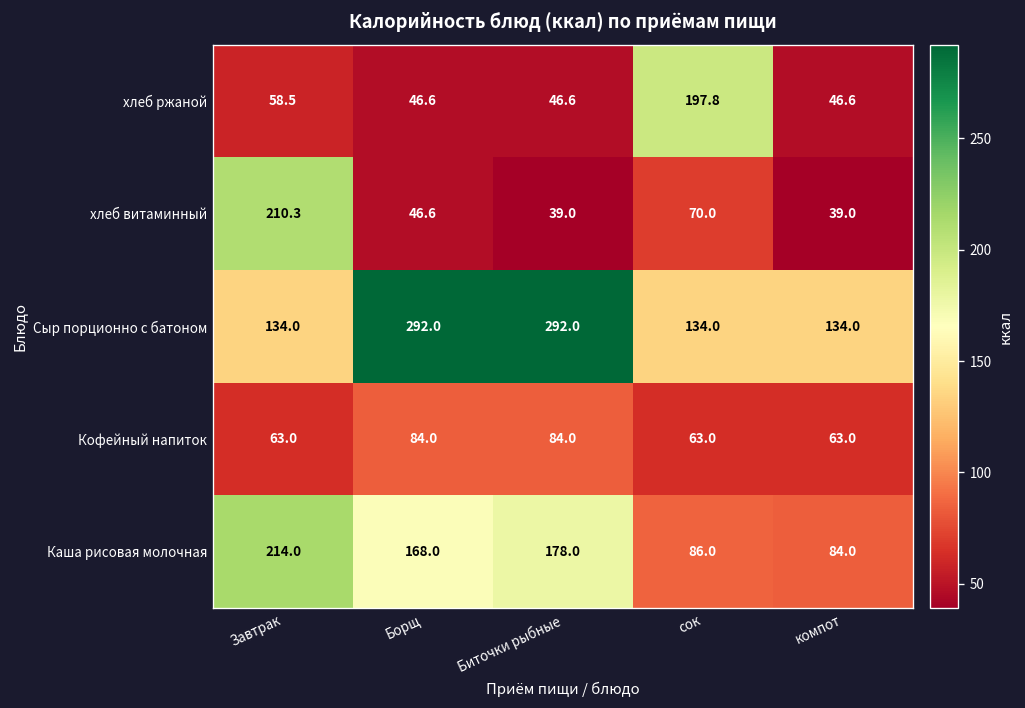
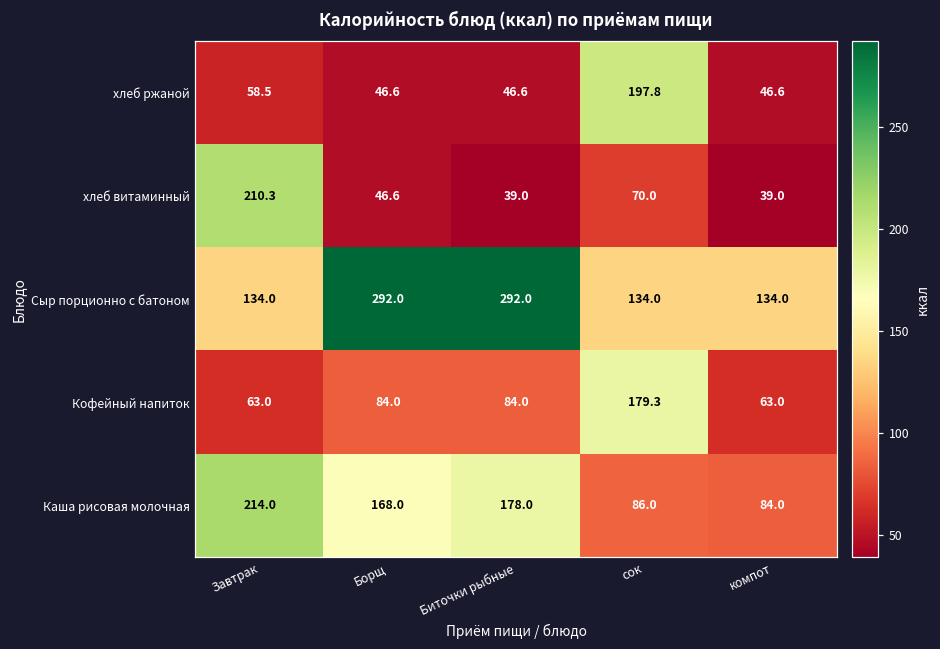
Кофейный напиток, сок: 63.0 -> 179.3
